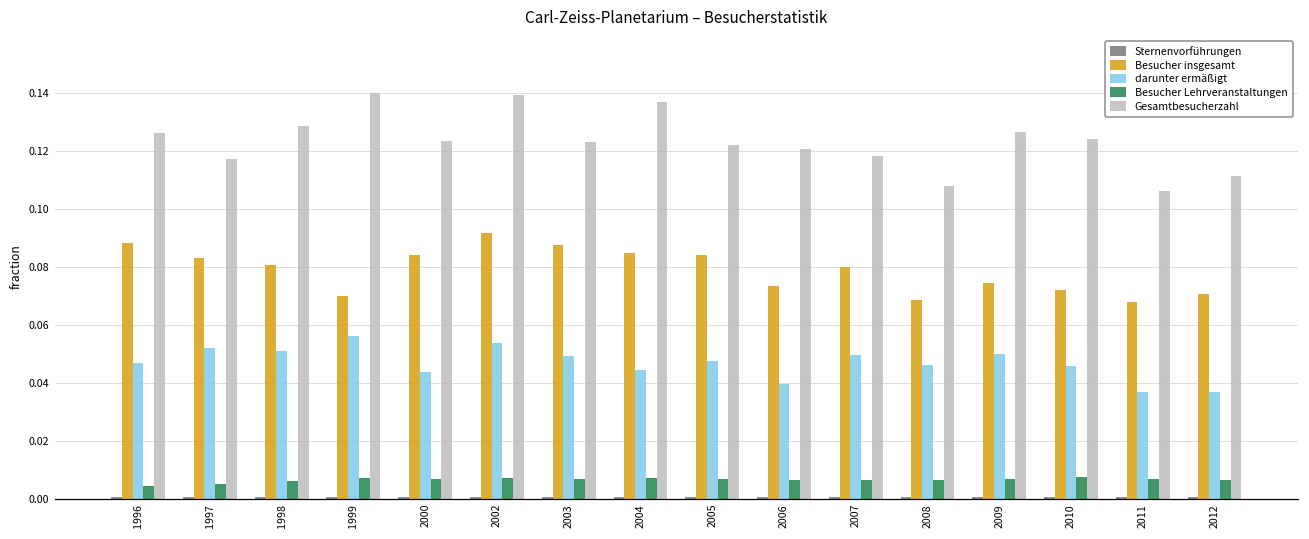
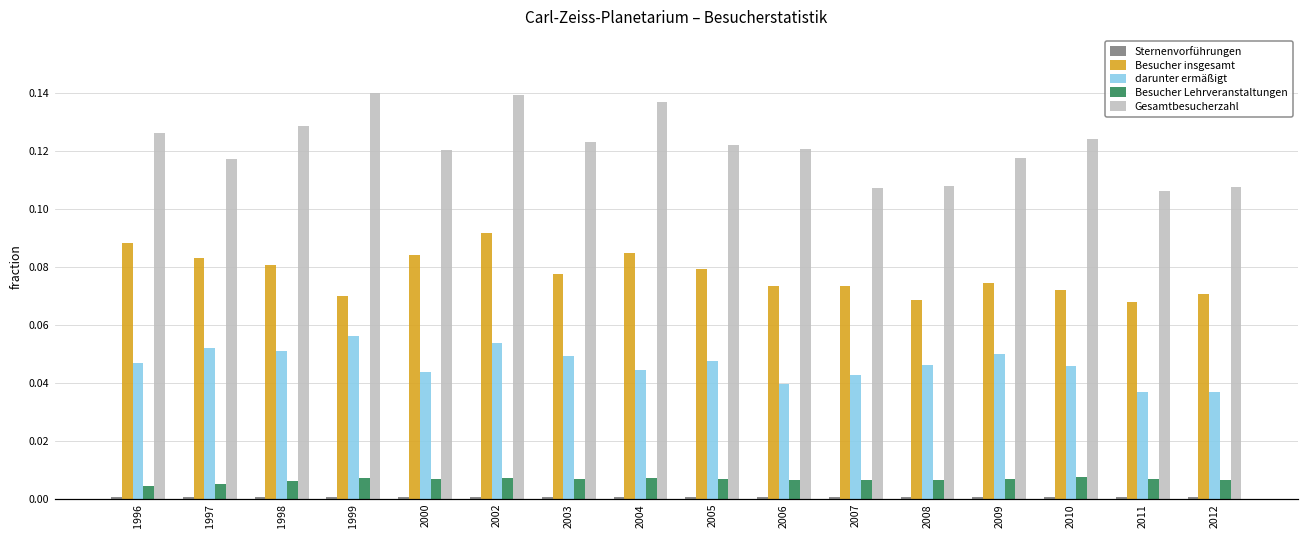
Gesamtbesucherzahl, 2000: 0.124 -> 0.120
Besucher insgesamt, 2003: 0.088 -> 0.078
Besucher insgesamt, 2005: 0.084 -> 0.079
Besucher insgesamt, 2007: 0.080 -> 0.073
darunter ermäßigt, 2007: 0.049 -> 0.043
Gesamtbesucherzahl, 2007: 0.118 -> 0.107
Gesamtbesucherzahl, 2009: 0.127 -> 0.118
Gesamtbesucherzahl, 2012: 0.111 -> 0.108
